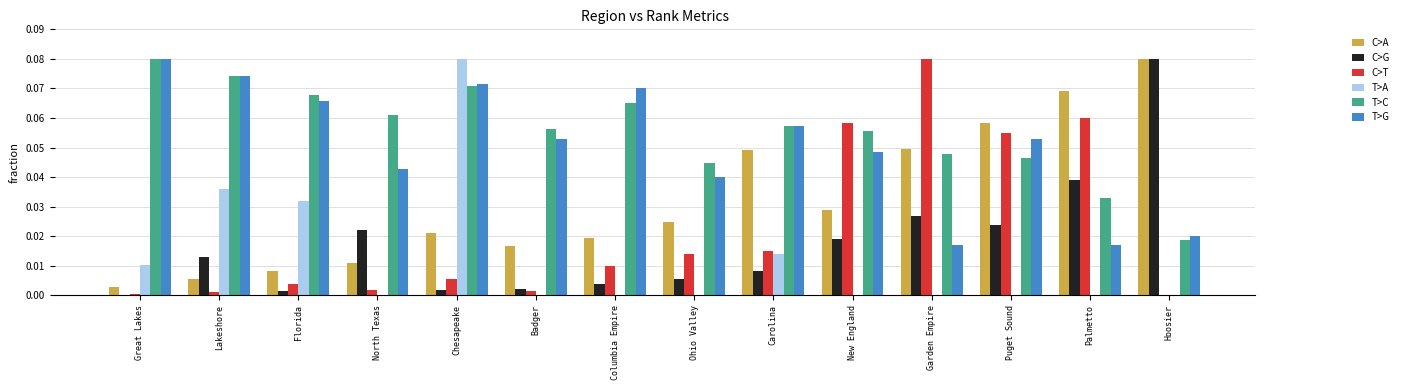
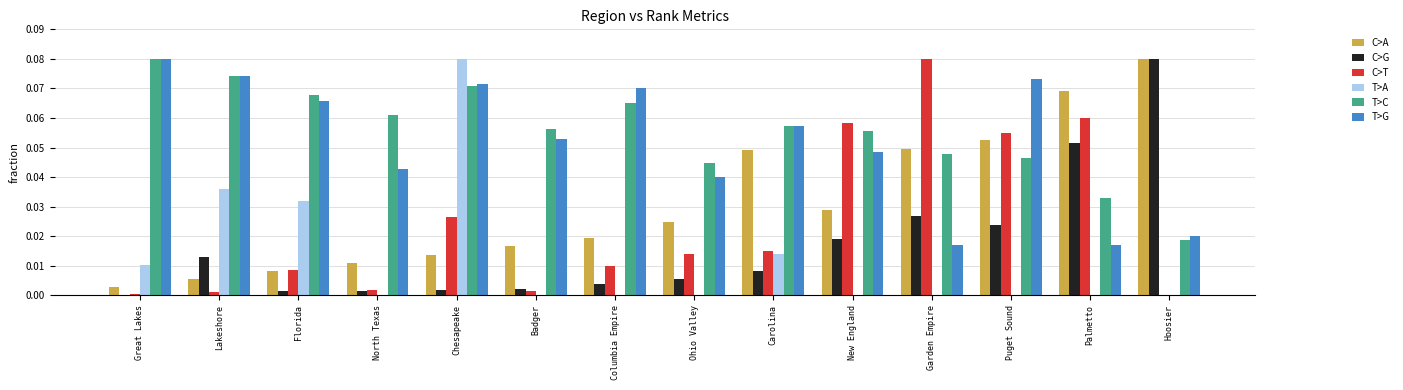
C>T, Florida: 0.004 -> 0.008
C>G, North Texas: 0.022 -> 0.002
C>A, Chesapeake: 0.021 -> 0.014
C>T, Chesapeake: 0.005 -> 0.027
C>A, Puget Sound: 0.058 -> 0.052
T>G, Puget Sound: 0.053 -> 0.073
C>G, Palmetto: 0.039 -> 0.052
